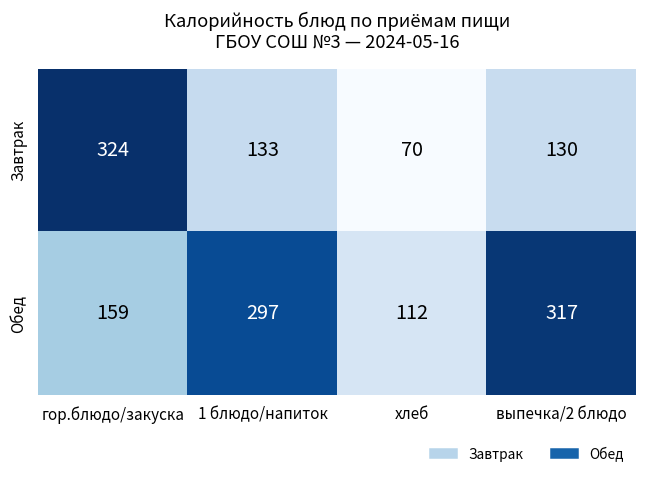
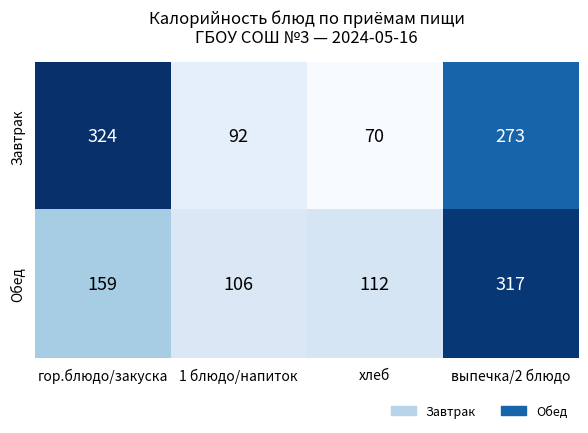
Завтрак, 1 блюдо/напиток: 133 -> 92
Завтрак, выпечка/2 блюдо: 130 -> 273
Обед, 1 блюдо/напиток: 297 -> 106
